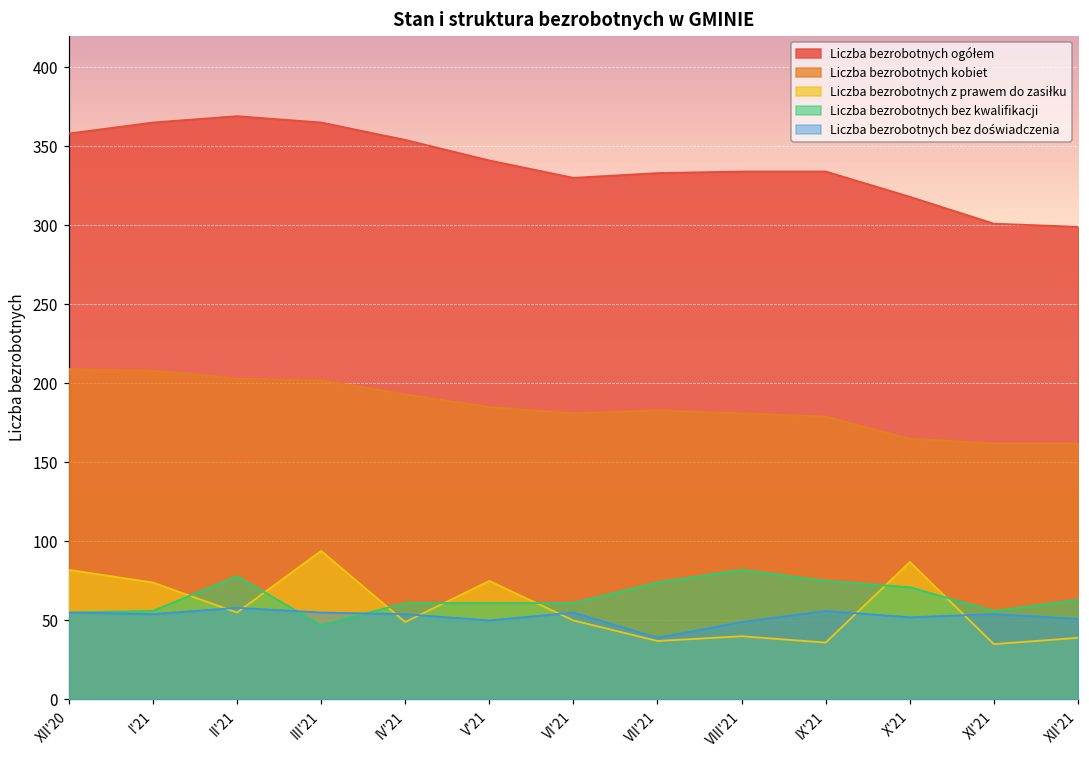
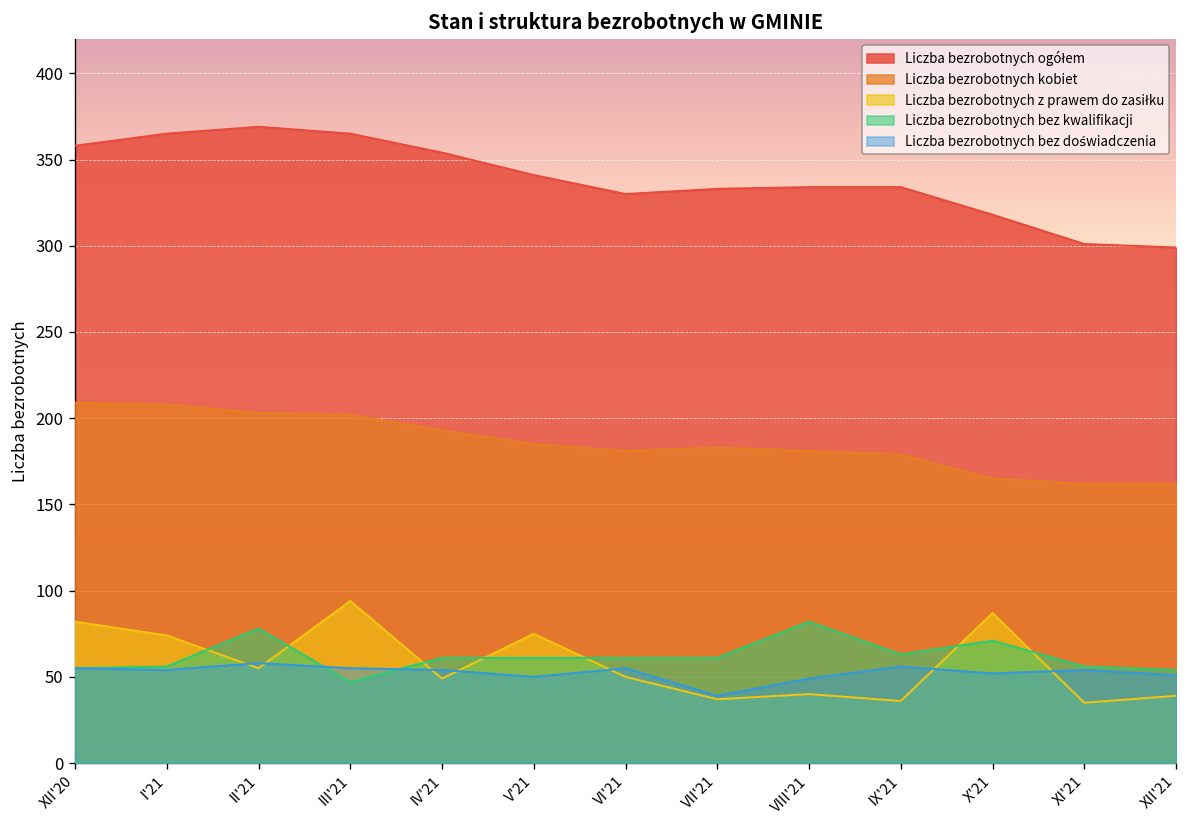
Liczba bezrobotnych bez kwalifikacji, VII'21: 74 -> 61
Liczba bezrobotnych bez kwalifikacji, IX'21: 75 -> 63
Liczba bezrobotnych bez kwalifikacji, XII'21: 63 -> 54
